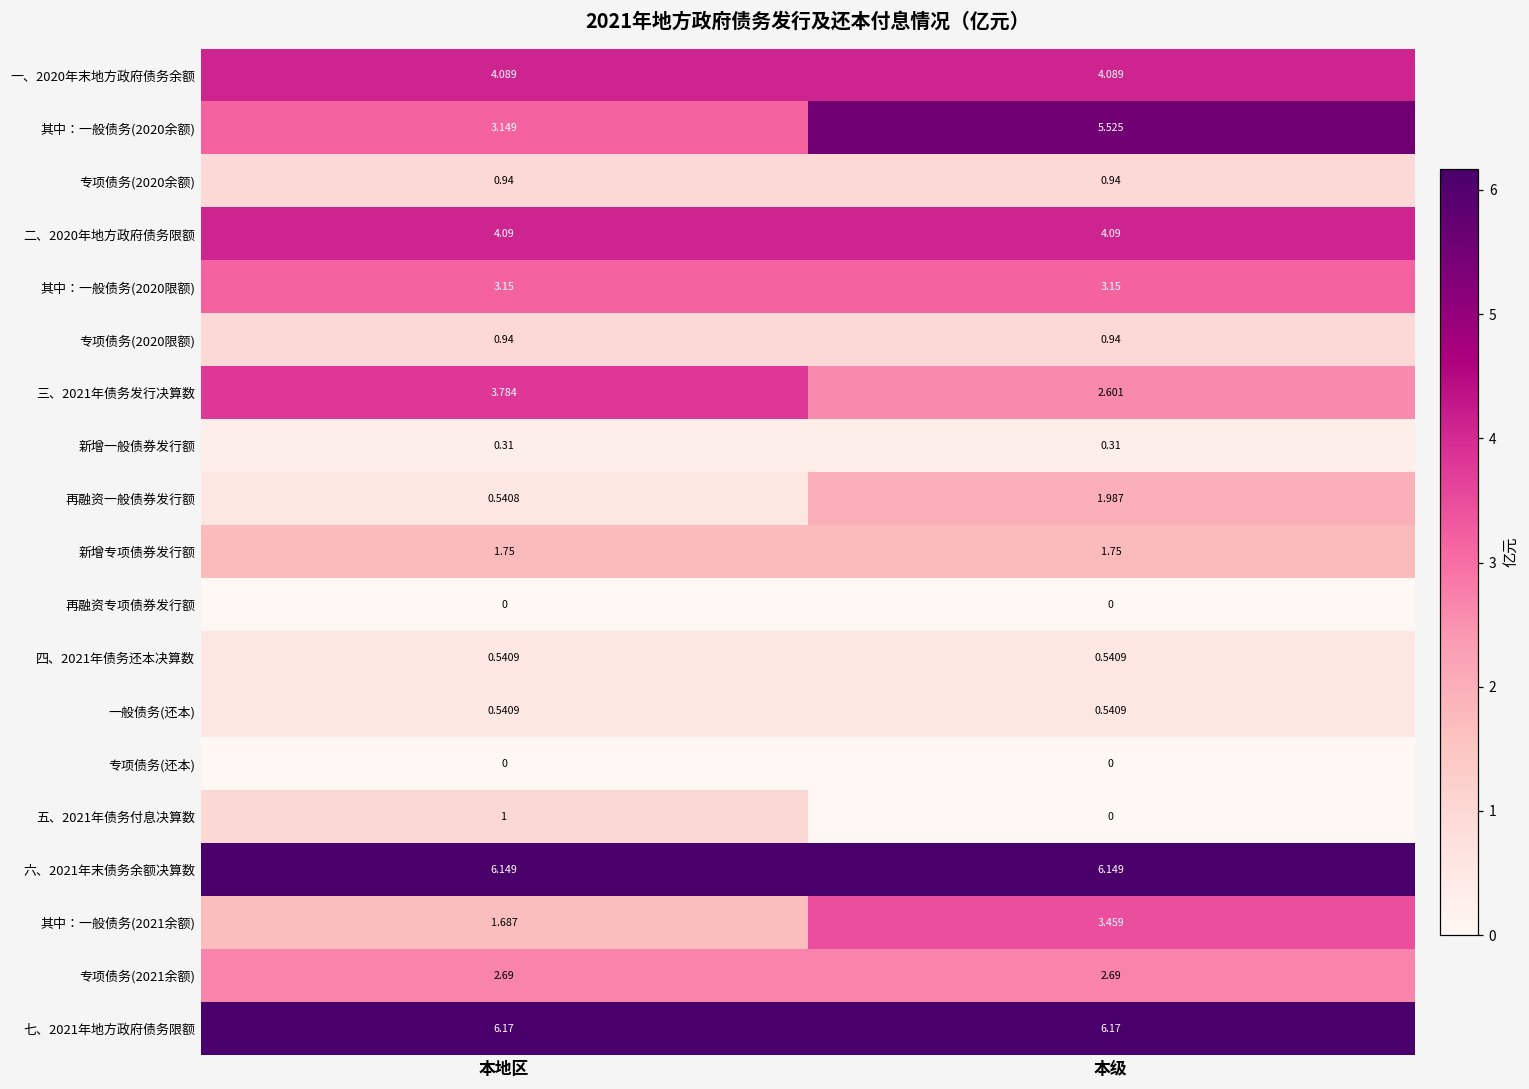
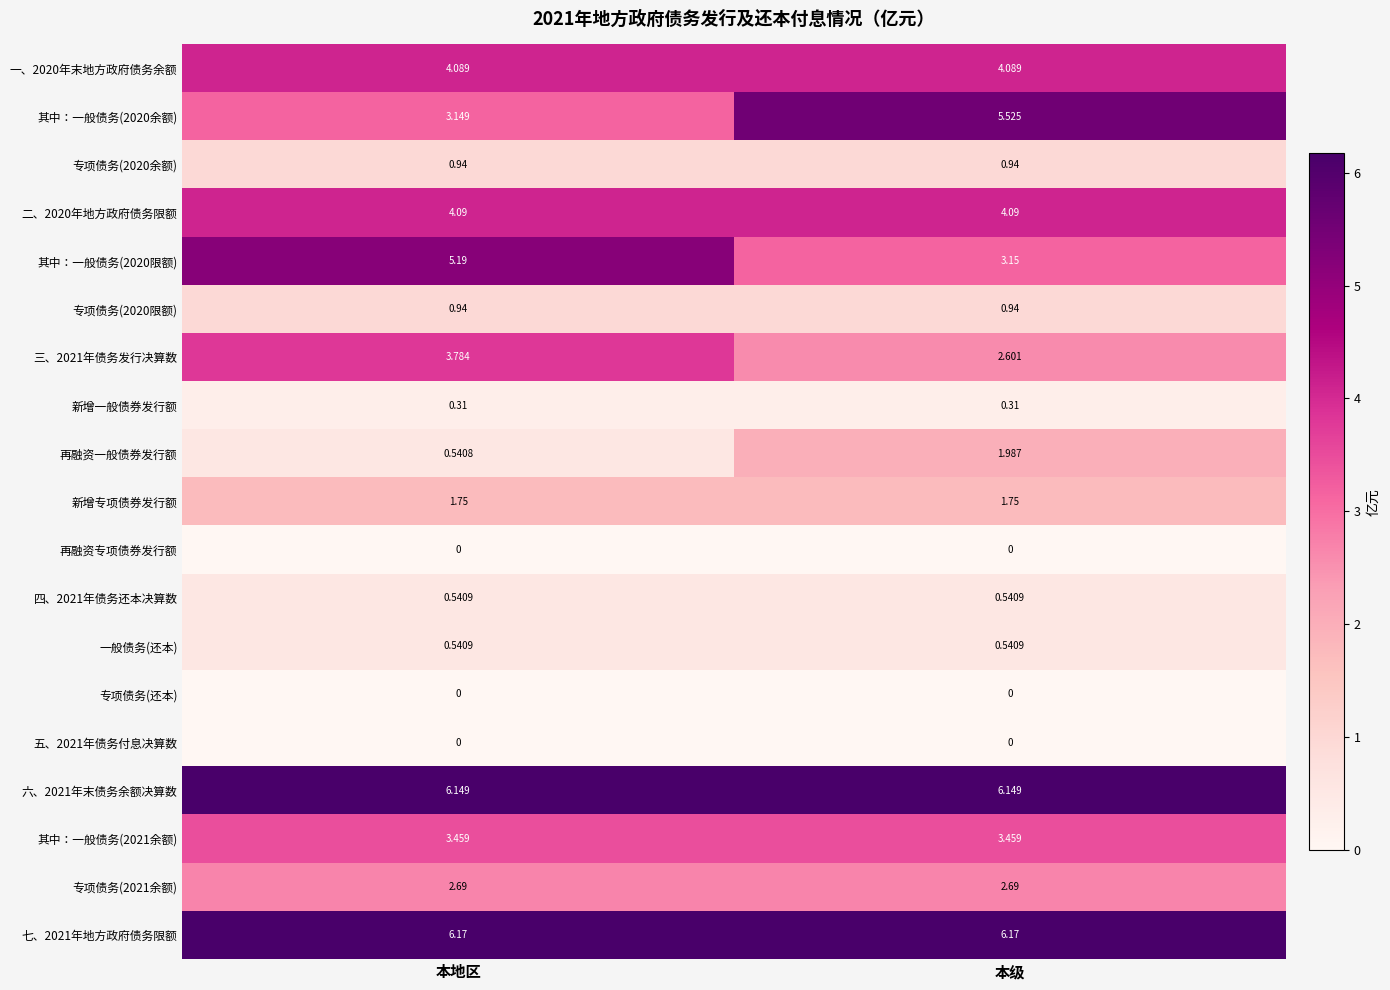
其中：一般债务(2020限额), 本地区: 3.15 -> 5.19
五、2021年债务付息决算数, 本地区: 1 -> 0
其中：一般债务(2021余额), 本地区: 1.687 -> 3.459
